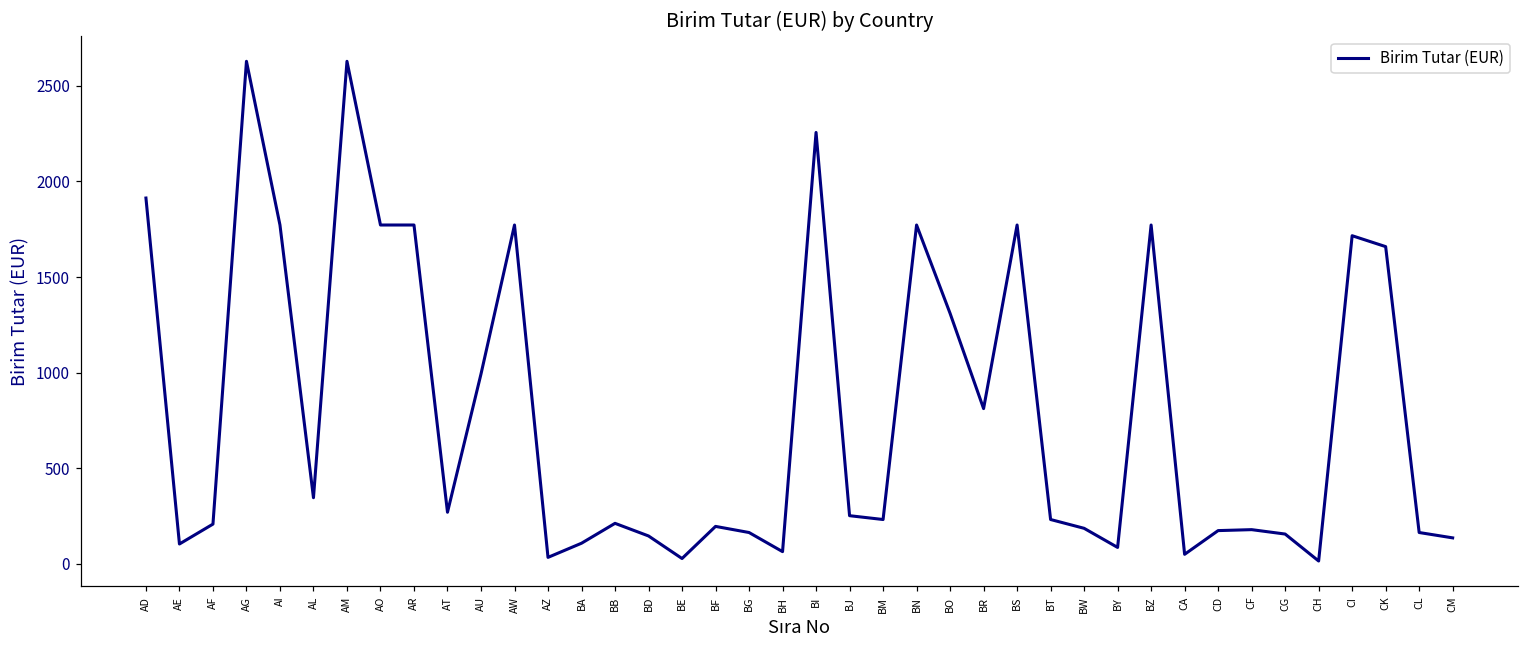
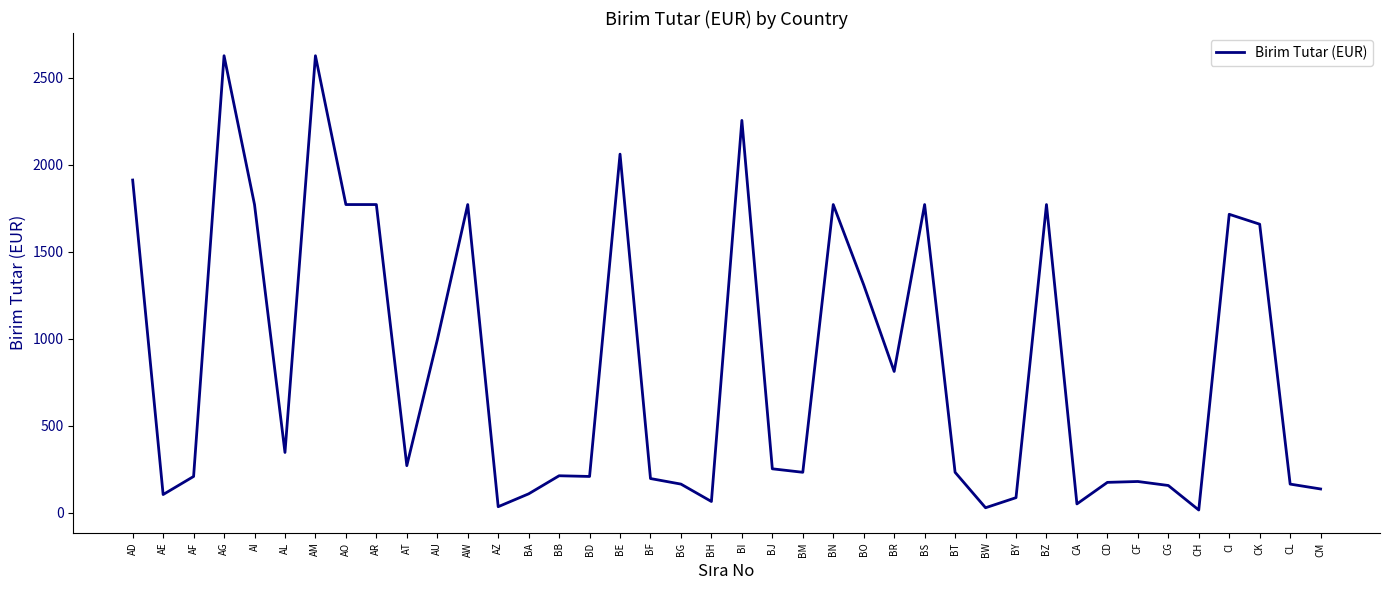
BD: 150 -> 210
BE: 30 -> 2060
BW: 190 -> 30
